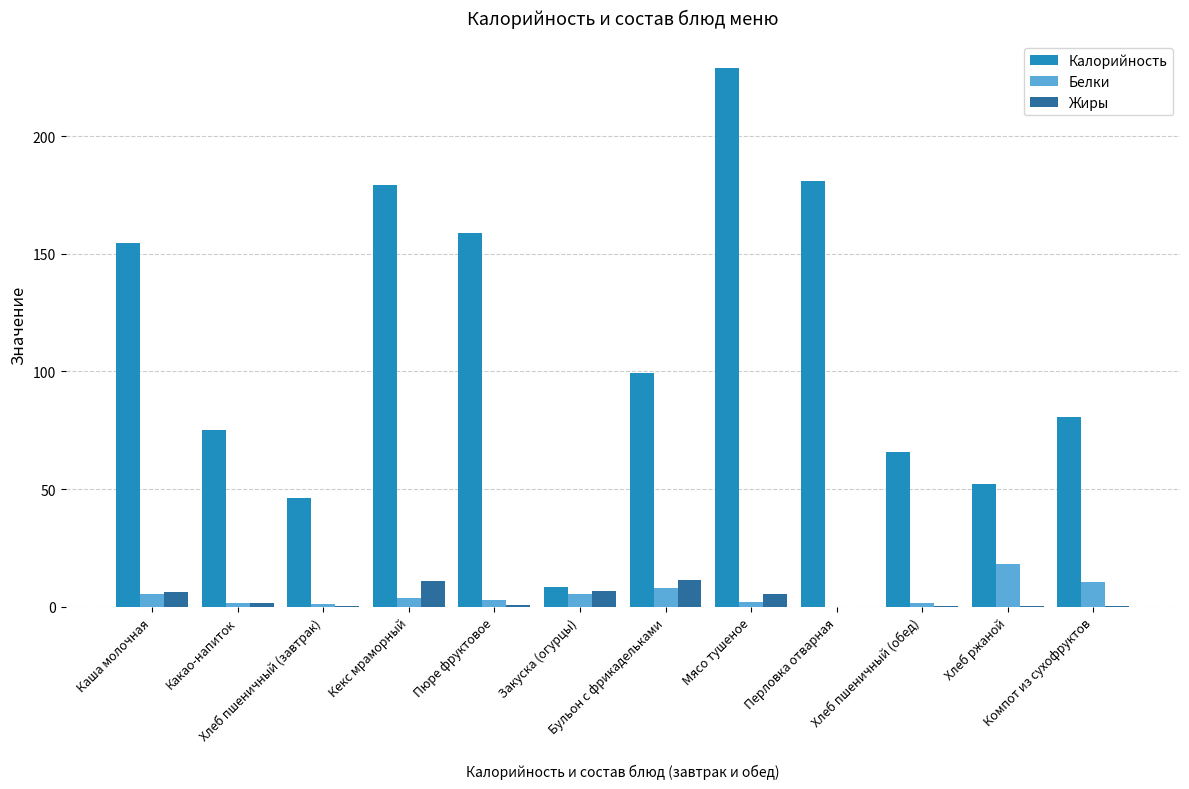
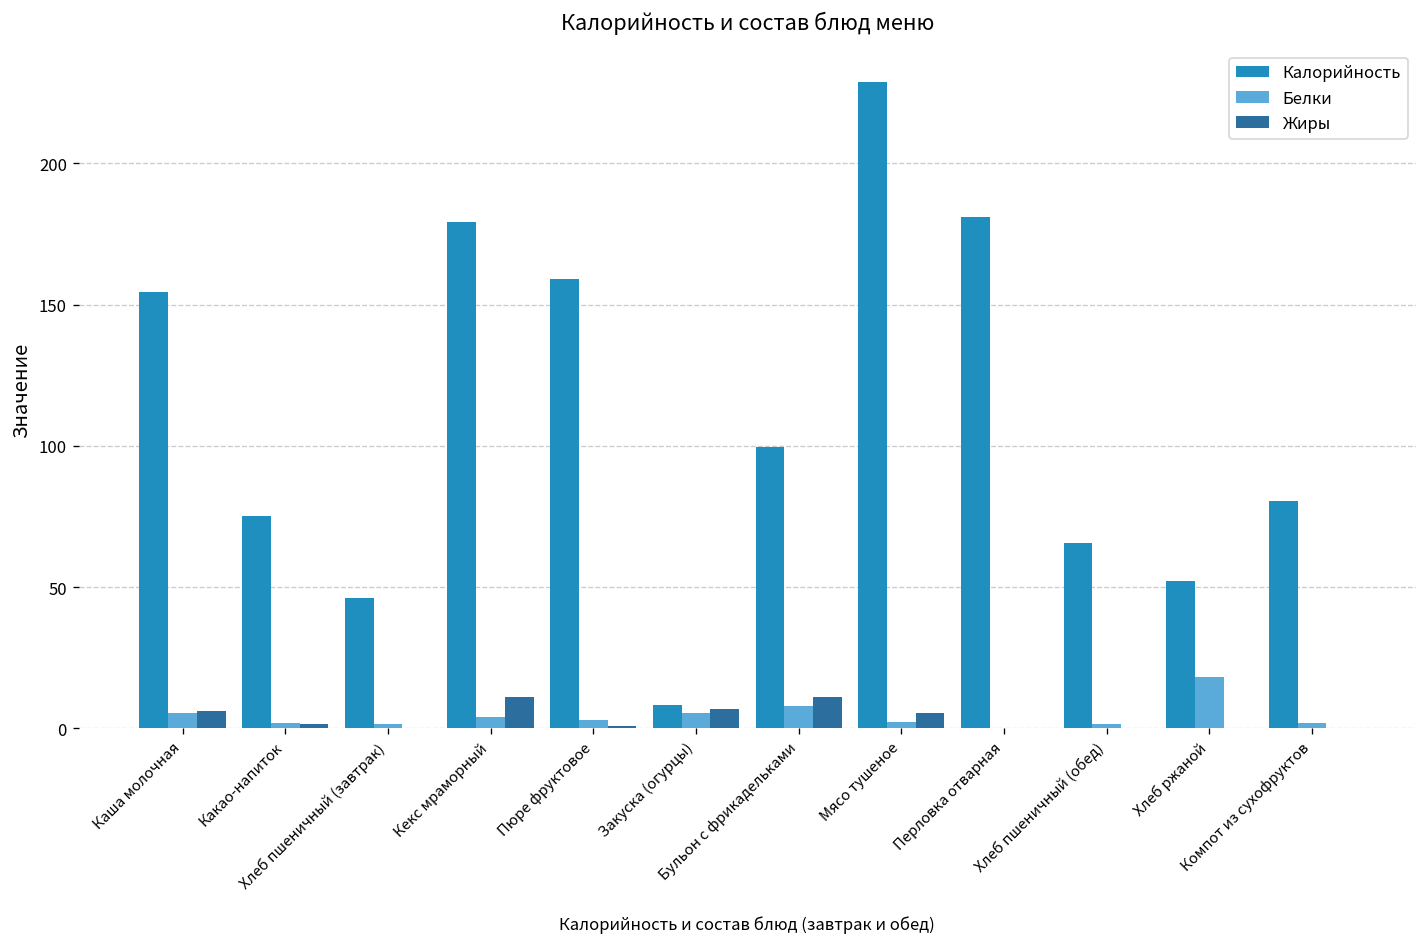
Белки, Компот из сухофруктов: 11 -> 2
